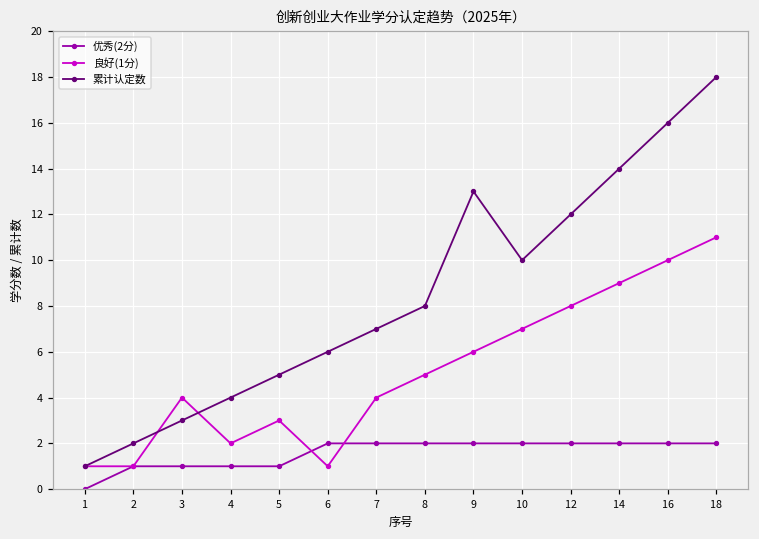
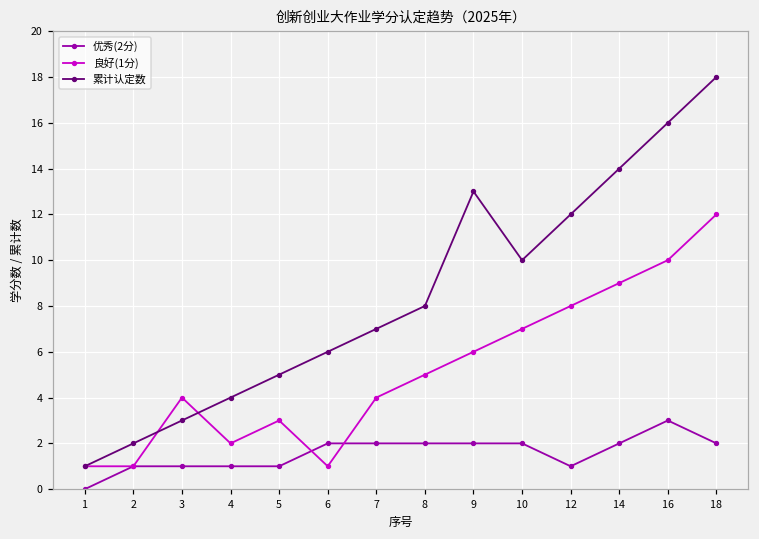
优秀(2分), 12: 2 -> 1
优秀(2分), 16: 2 -> 3
良好(1分), 18: 11 -> 12
